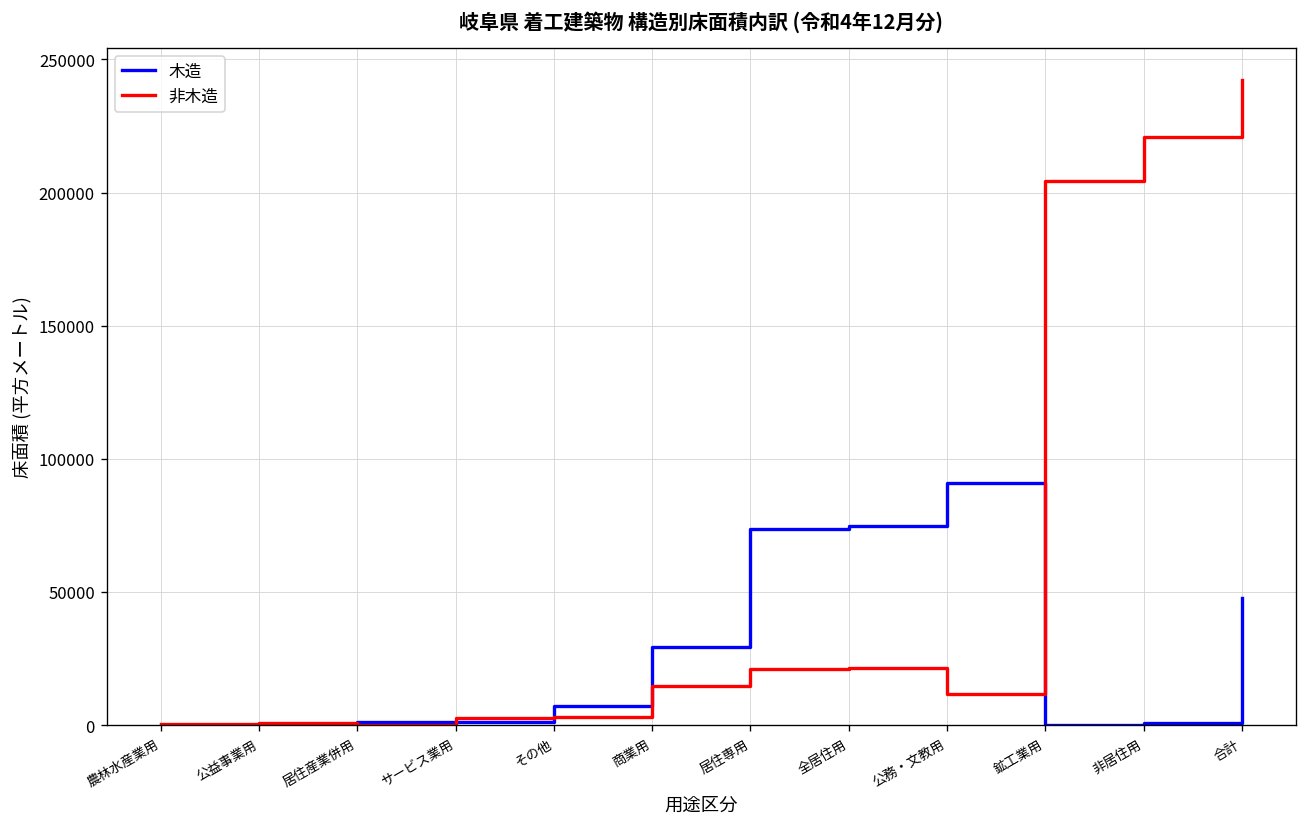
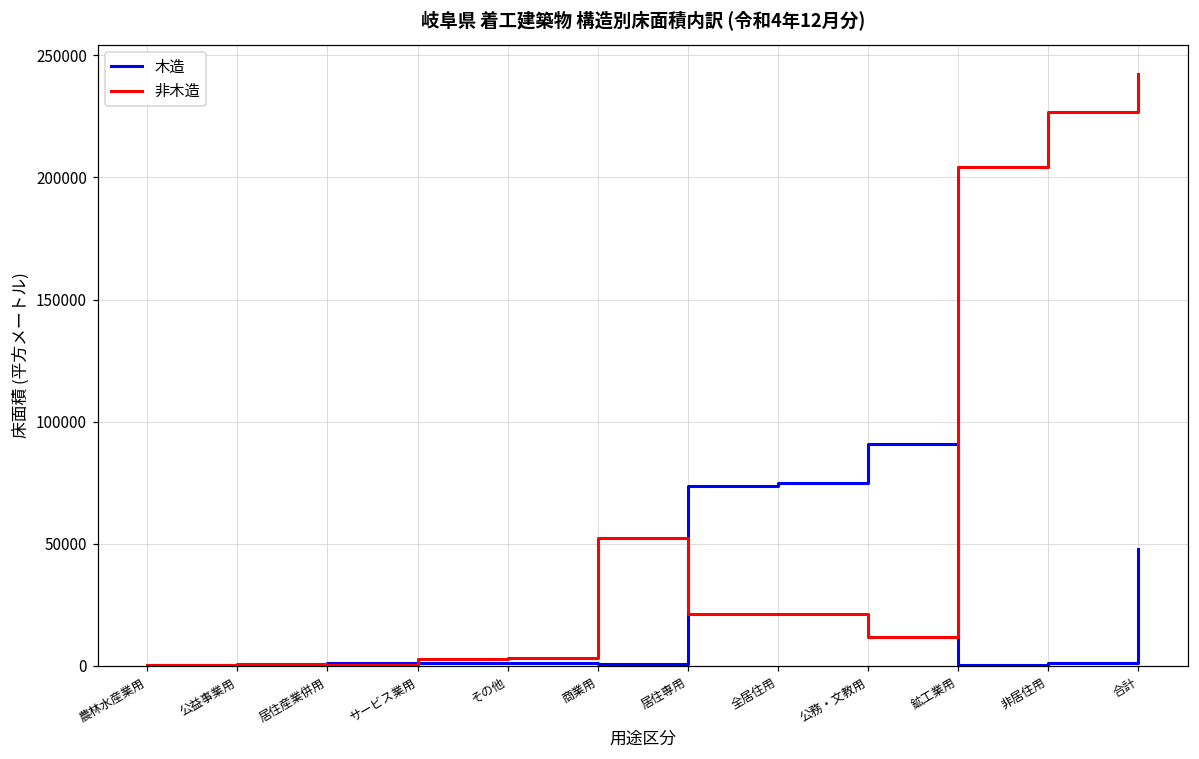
木造, その他: 7000 -> 1000
木造, 商業用: 29000 -> 1000
非木造, 商業用: 15000 -> 52000
非木造, 非居住用: 221000 -> 227000
